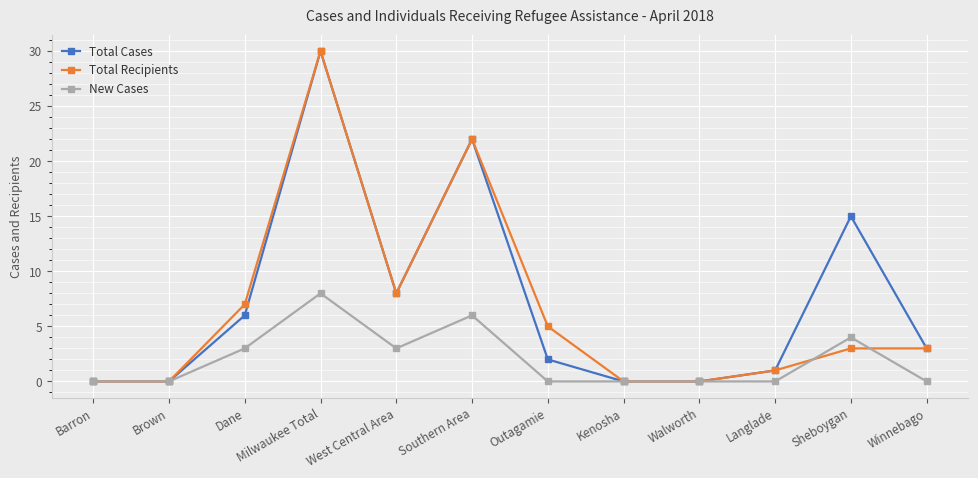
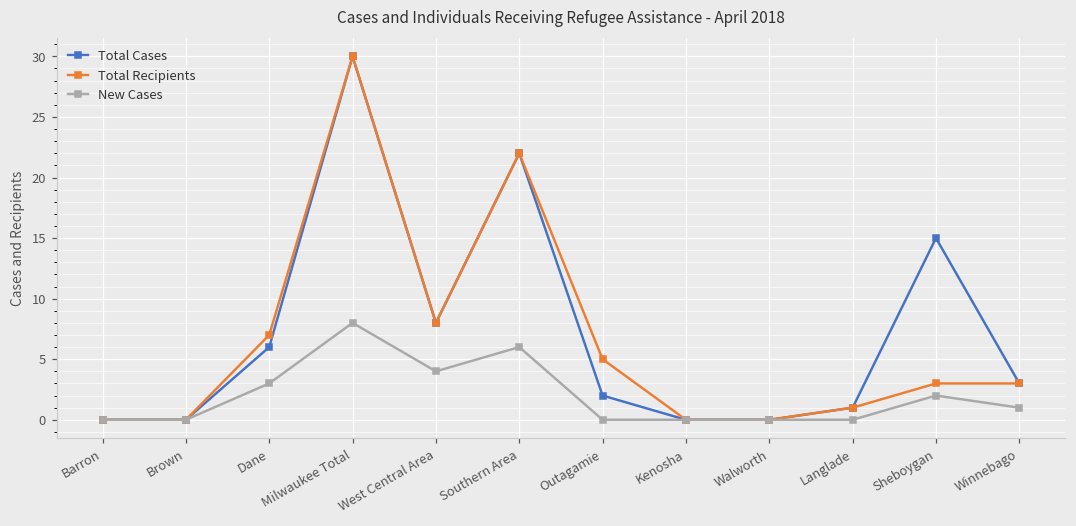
New Cases, West Central Area: 3 -> 4
New Cases, Sheboygan: 4 -> 2
New Cases, Winnebago: 0 -> 1
